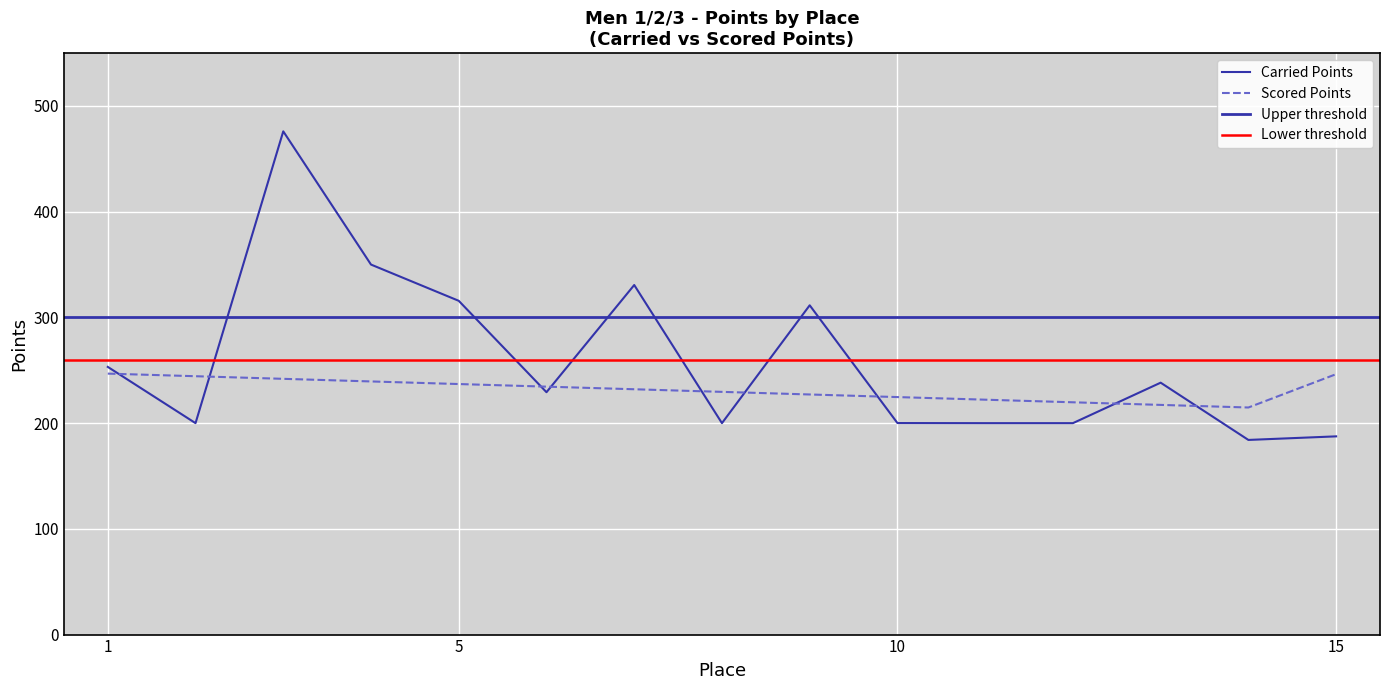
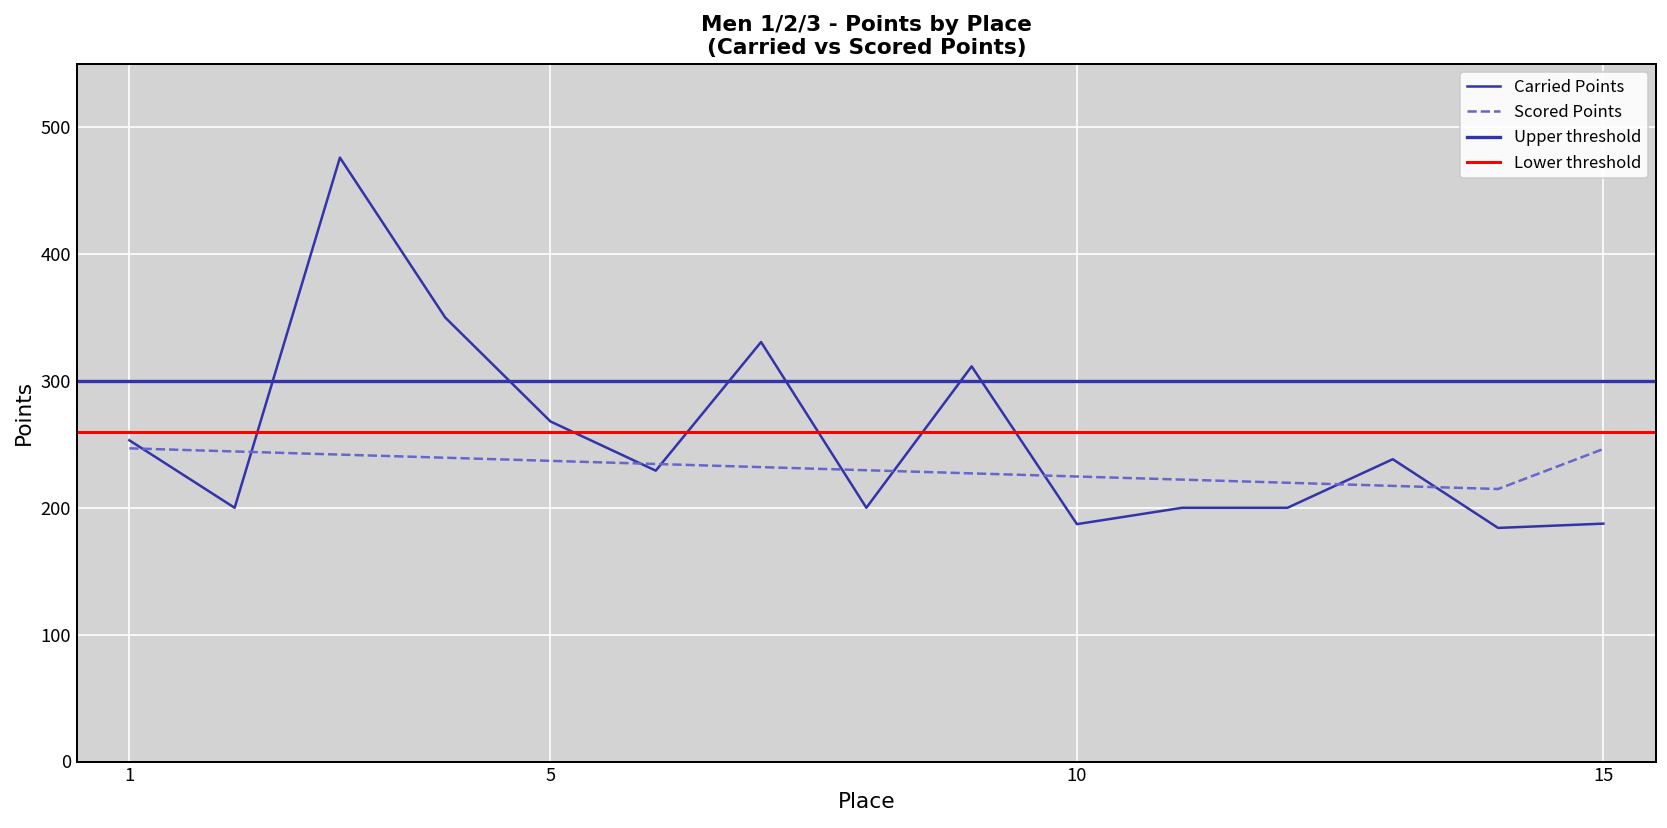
Carried Points, 5: 316 -> 268
Carried Points, 10: 200 -> 187
